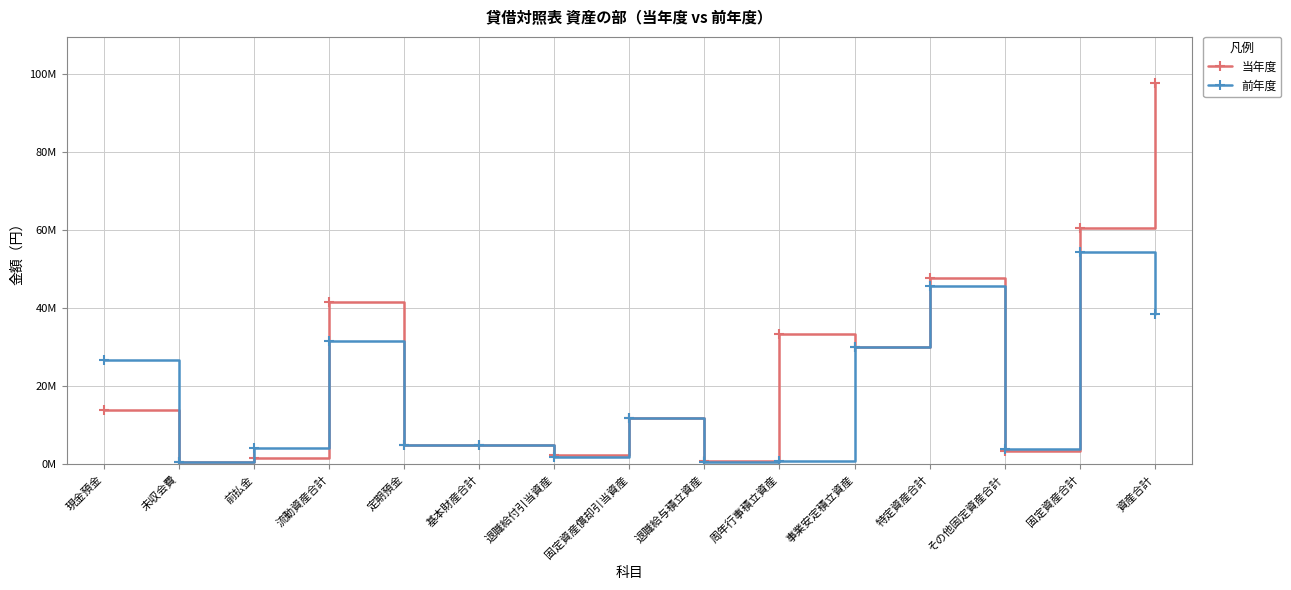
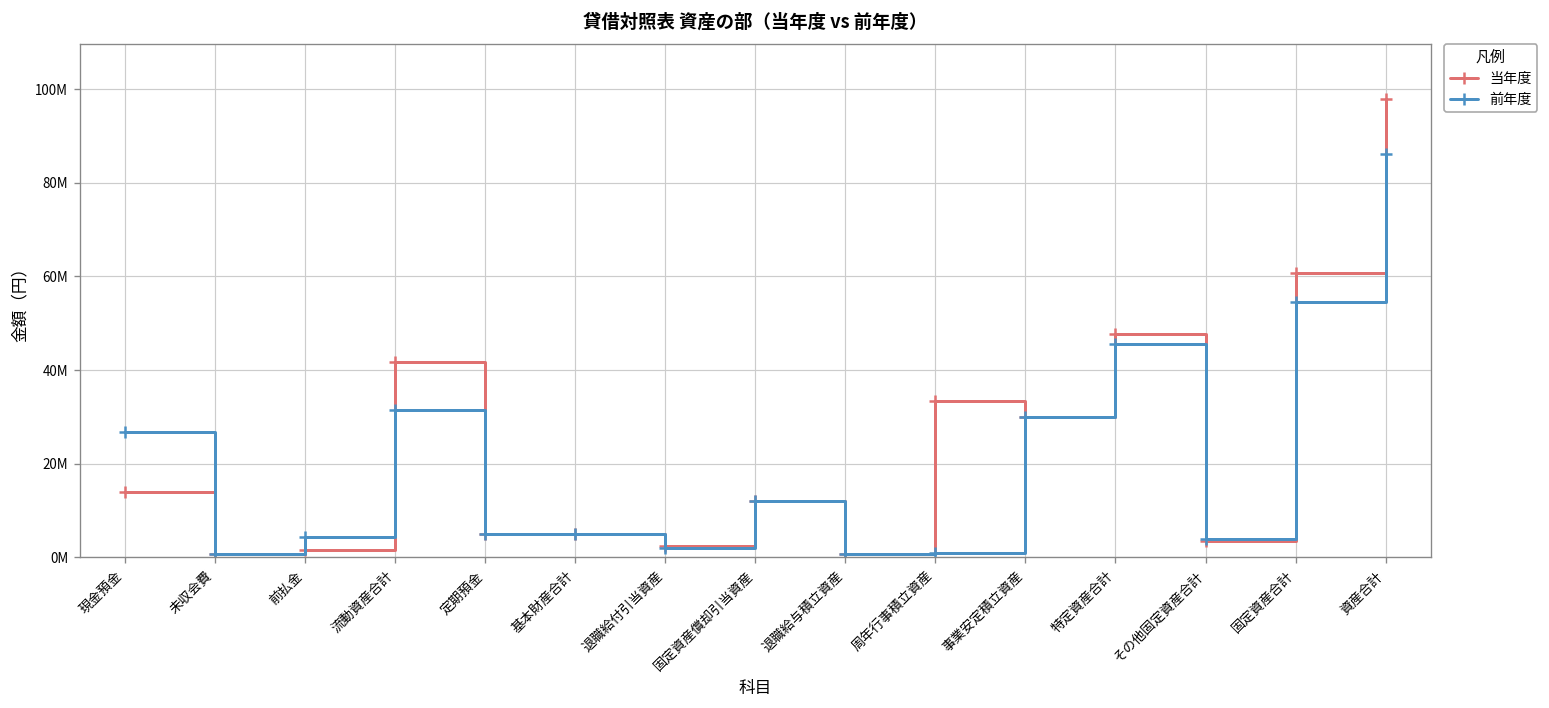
前年度, 資産合計: 39000000 -> 86000000
